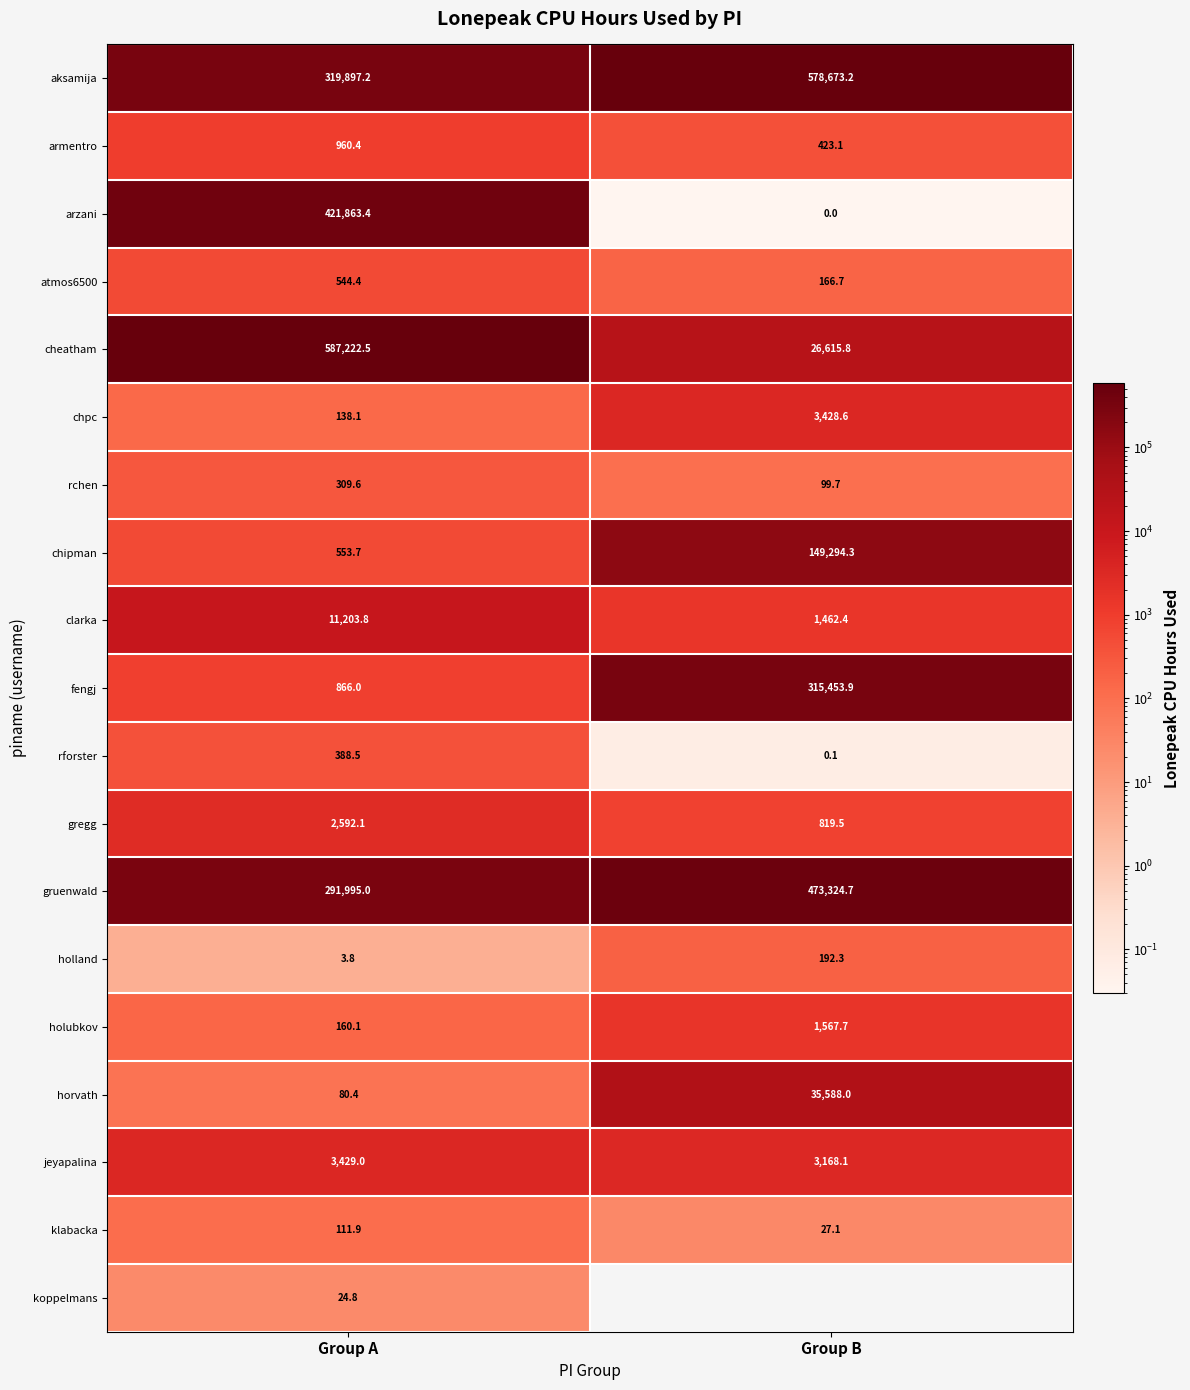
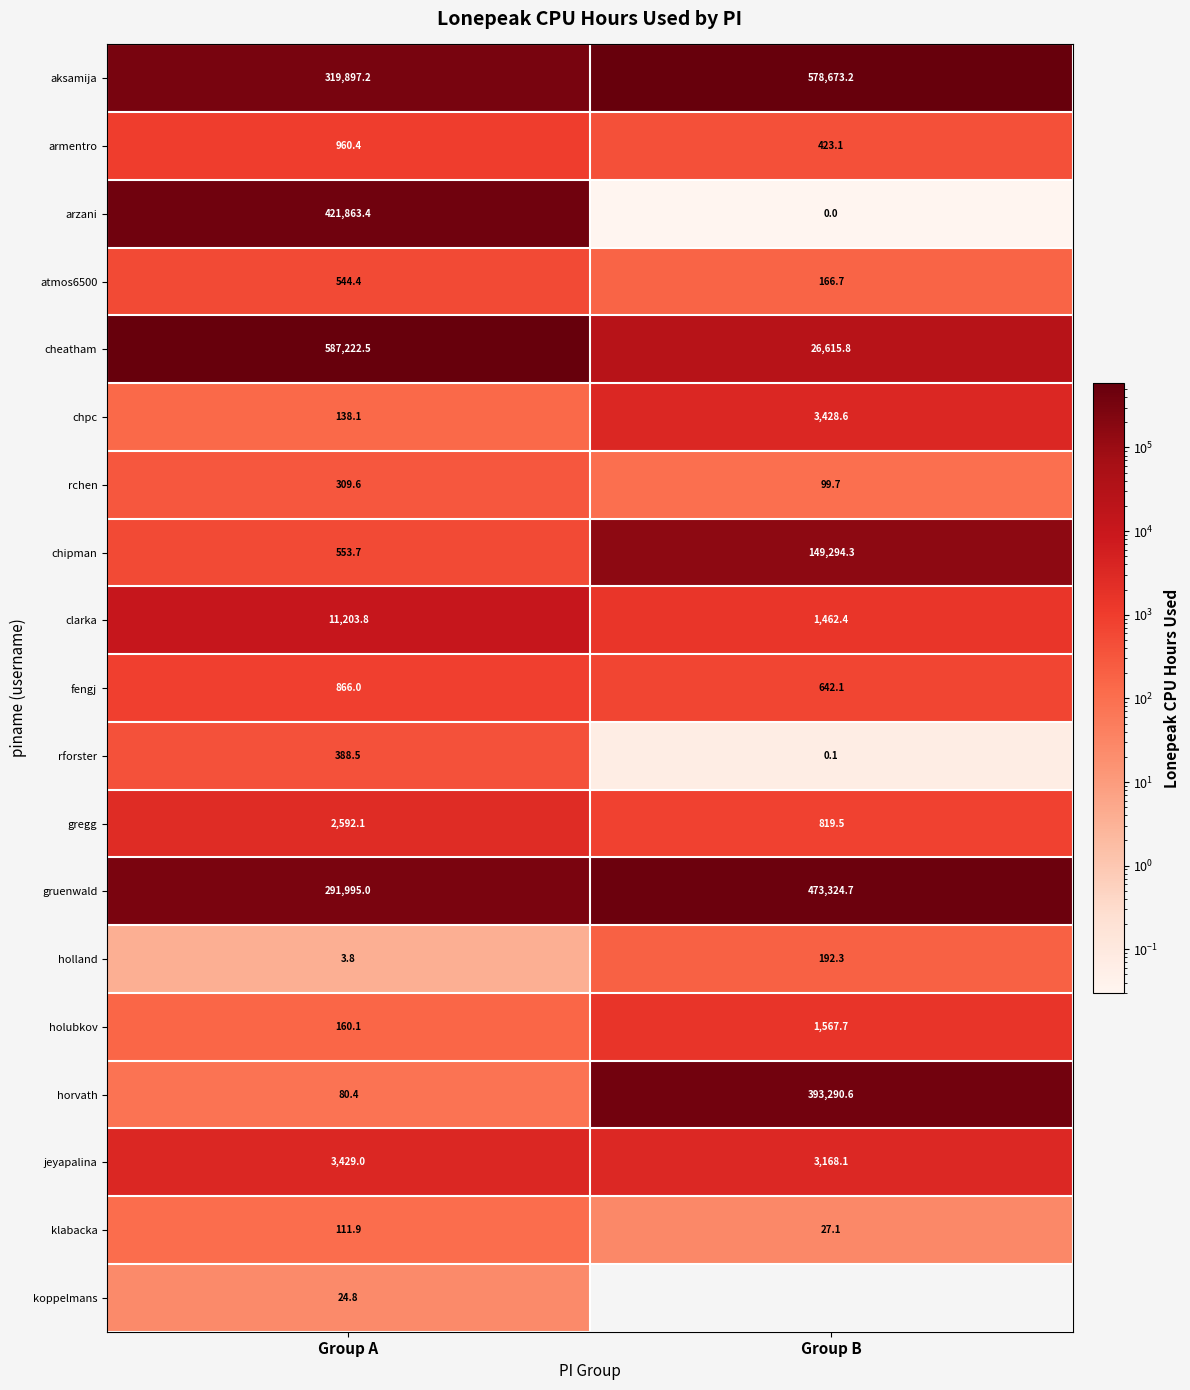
fengj, Group B: 315,453.9 -> 642.1
horvath, Group B: 35,588.0 -> 393,290.6
